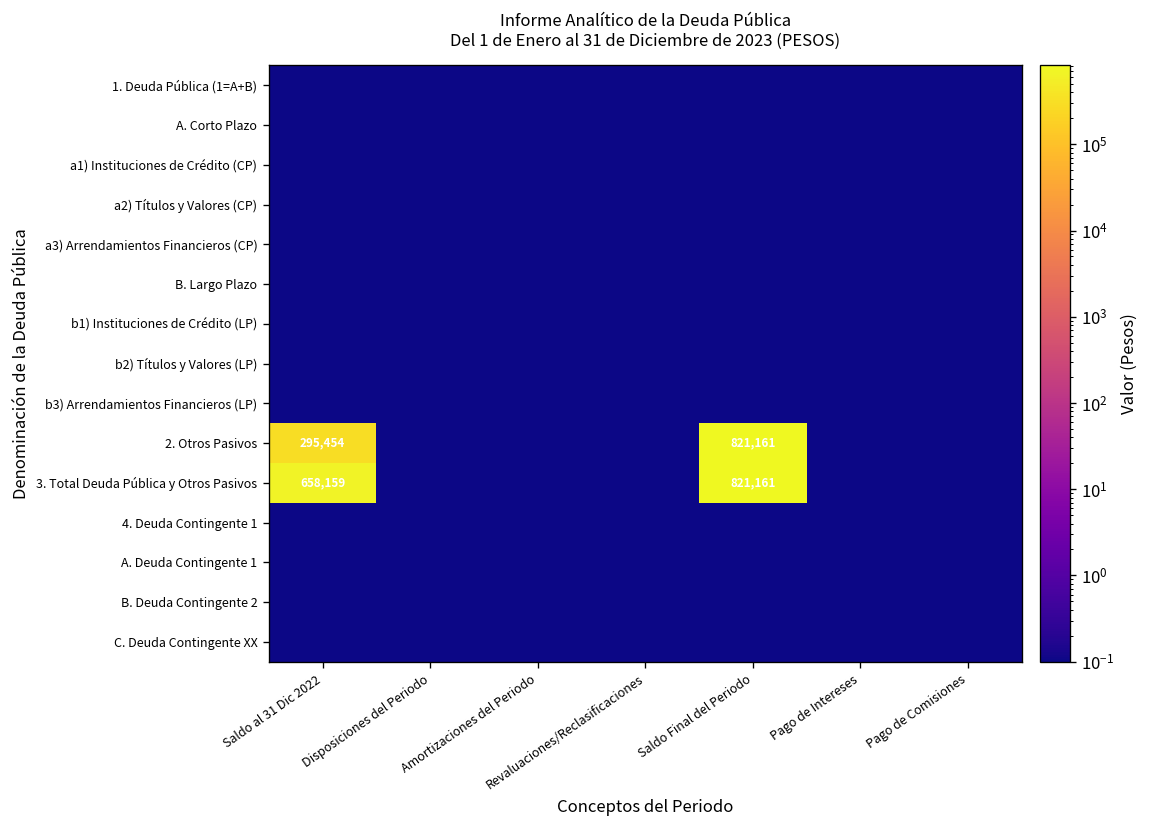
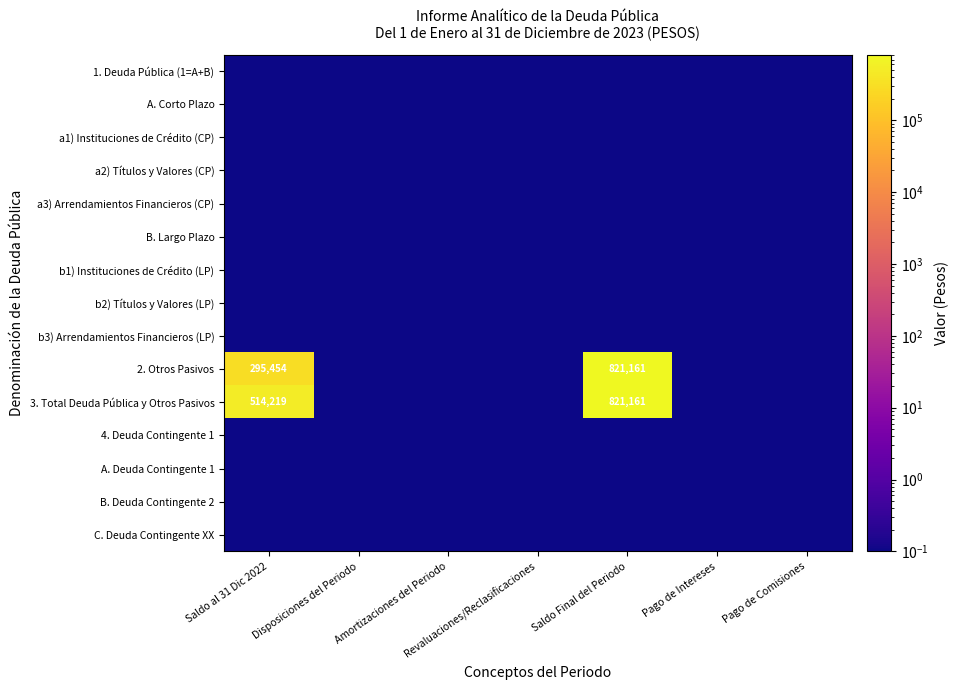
3. Total Deuda Pública y Otros Pasivos, Saldo al 31 Dic 2022: 658,159 -> 514,219
